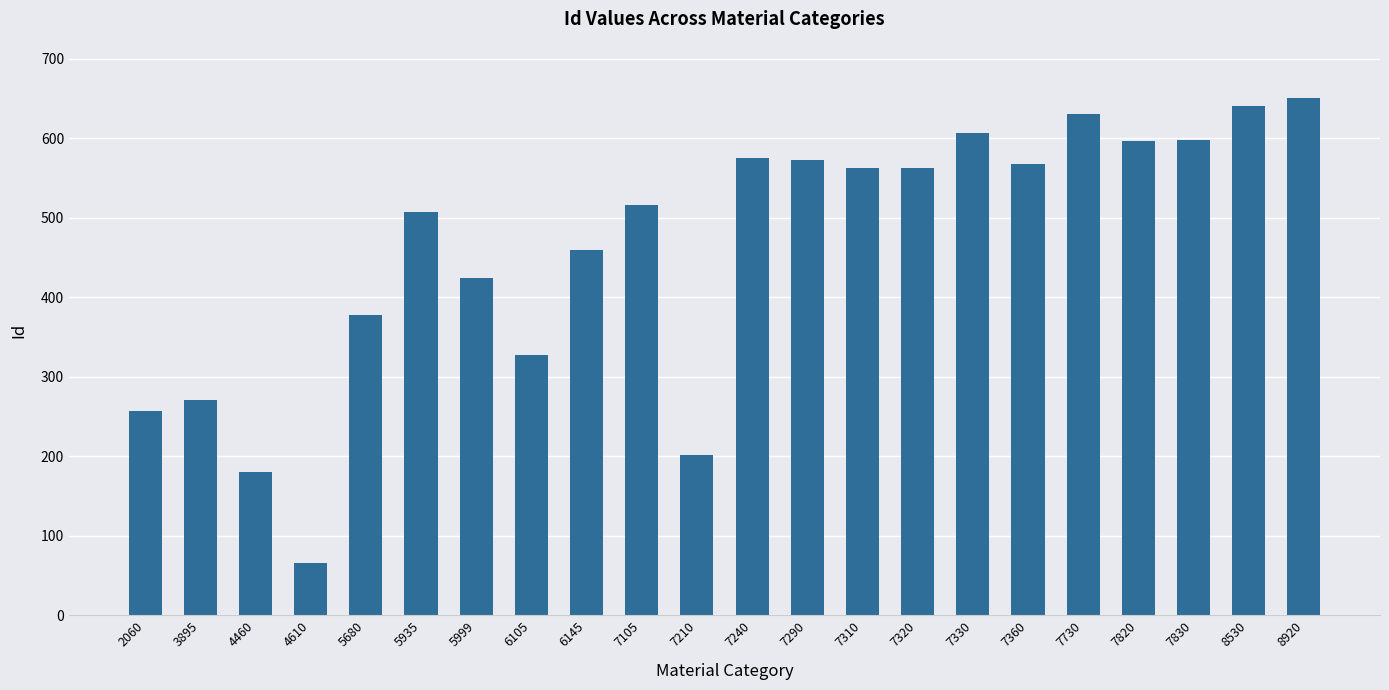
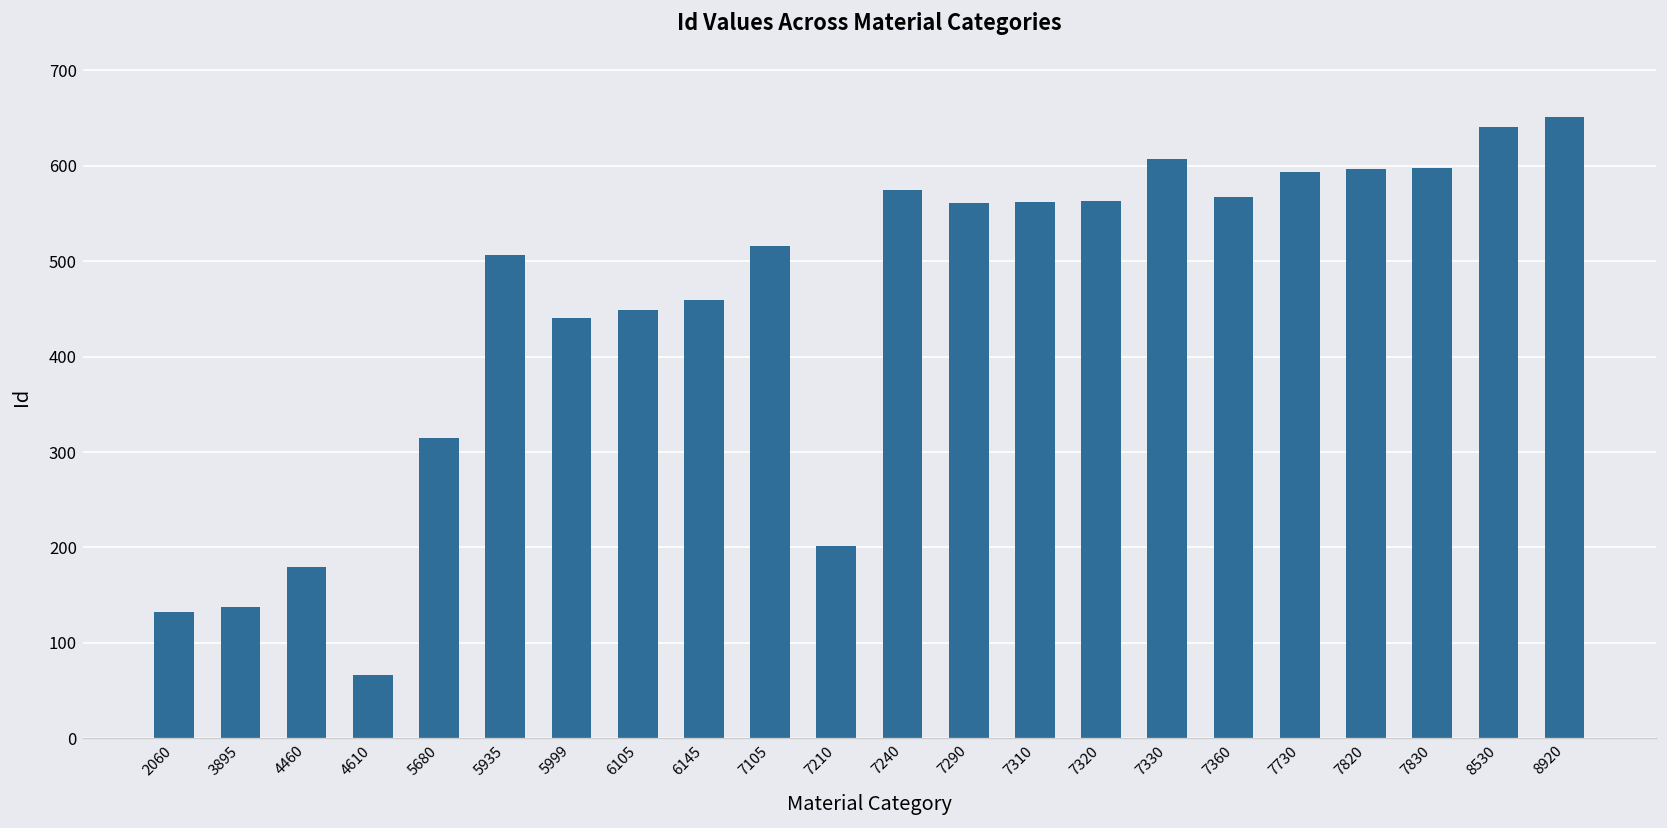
2060: 260 -> 130
3895: 270 -> 140
5680: 380 -> 320
5999: 420 -> 440
6105: 330 -> 450
7290: 570 -> 560
7730: 630 -> 590
